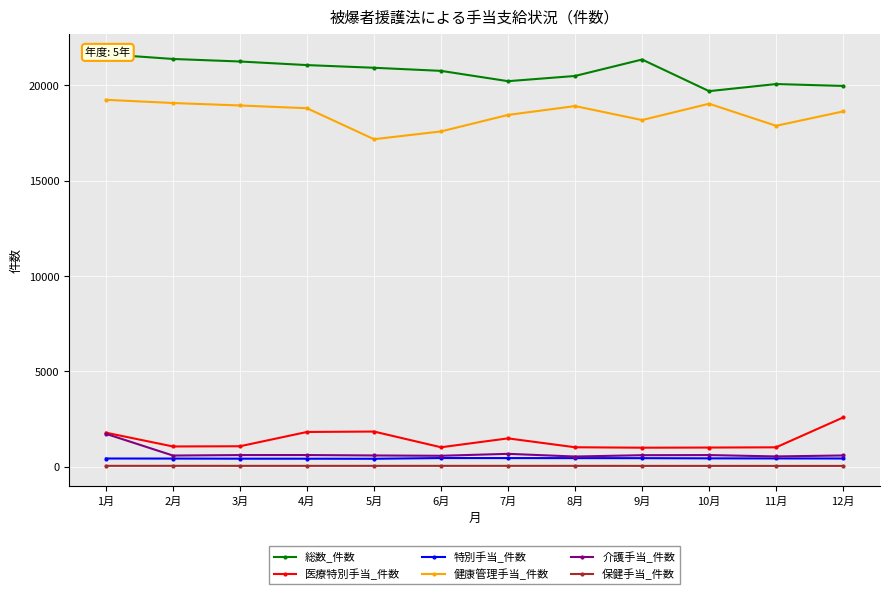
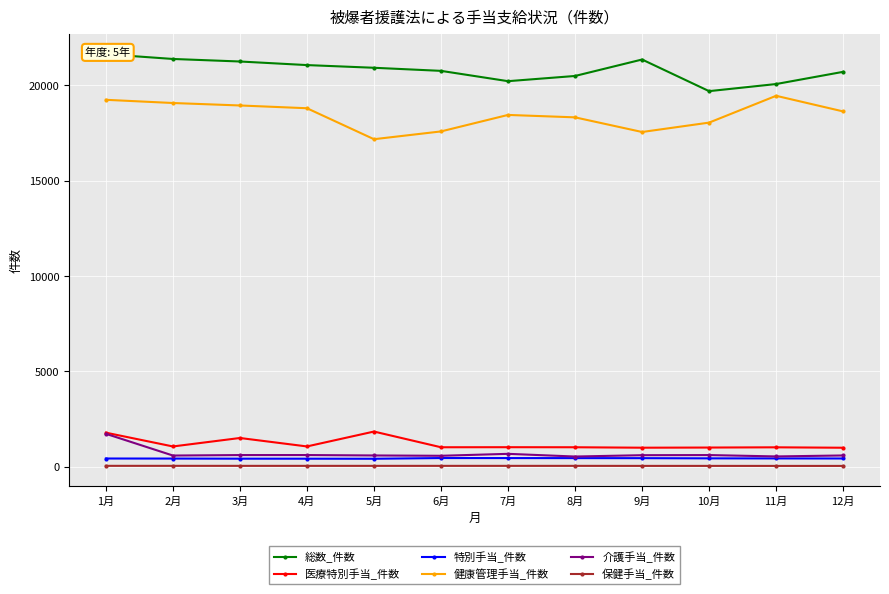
医療特別手当_件数, 3月: 1100 -> 1500
医療特別手当_件数, 4月: 1800 -> 1100
医療特別手当_件数, 7月: 1500 -> 1000
健康管理手当_件数, 8月: 18900 -> 18300
健康管理手当_件数, 9月: 18200 -> 17600
健康管理手当_件数, 10月: 19000 -> 18000
健康管理手当_件数, 11月: 17900 -> 19500
総数_件数, 12月: 20000 -> 20700
医療特別手当_件数, 12月: 2600 -> 1000
